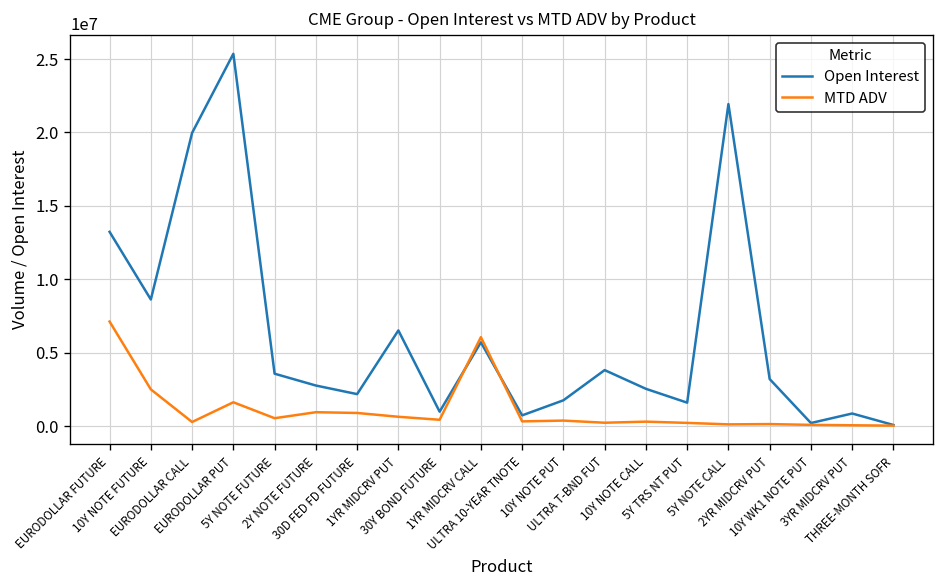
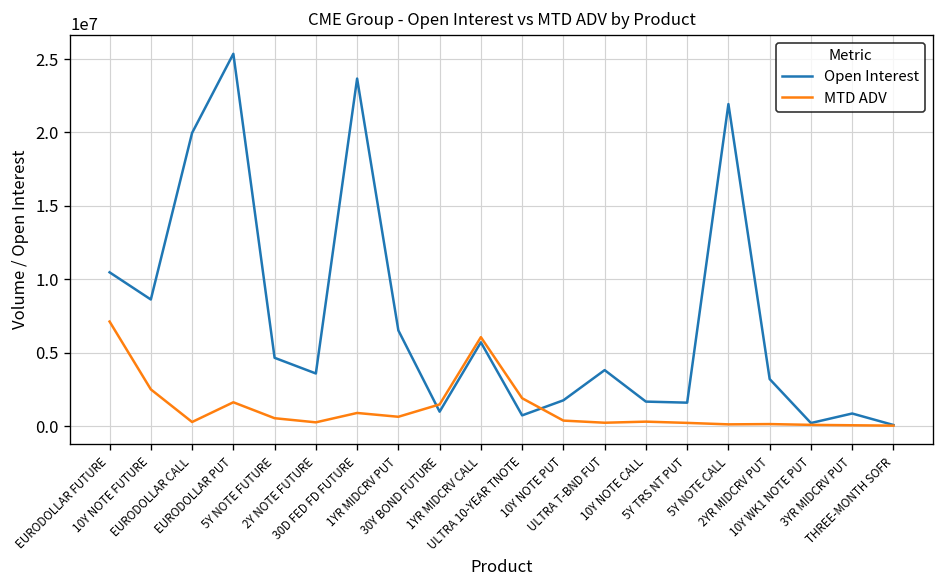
Open Interest, EURODOLLAR FUTURE: 13200000 -> 10500000
Open Interest, 5Y NOTE FUTURE: 3600000 -> 4700000
Open Interest, 2Y NOTE FUTURE: 2800000 -> 3600000
MTD ADV, 2Y NOTE FUTURE: 900000 -> 300000
Open Interest, 30D FED FD FUTURE: 2200000 -> 23700000
MTD ADV, 30Y BOND FUTURE: 400000 -> 1500000
MTD ADV, ULTRA 10-YEAR TNOTE: 300000 -> 1900000
Open Interest, 10Y NOTE CALL: 2500000 -> 1700000
